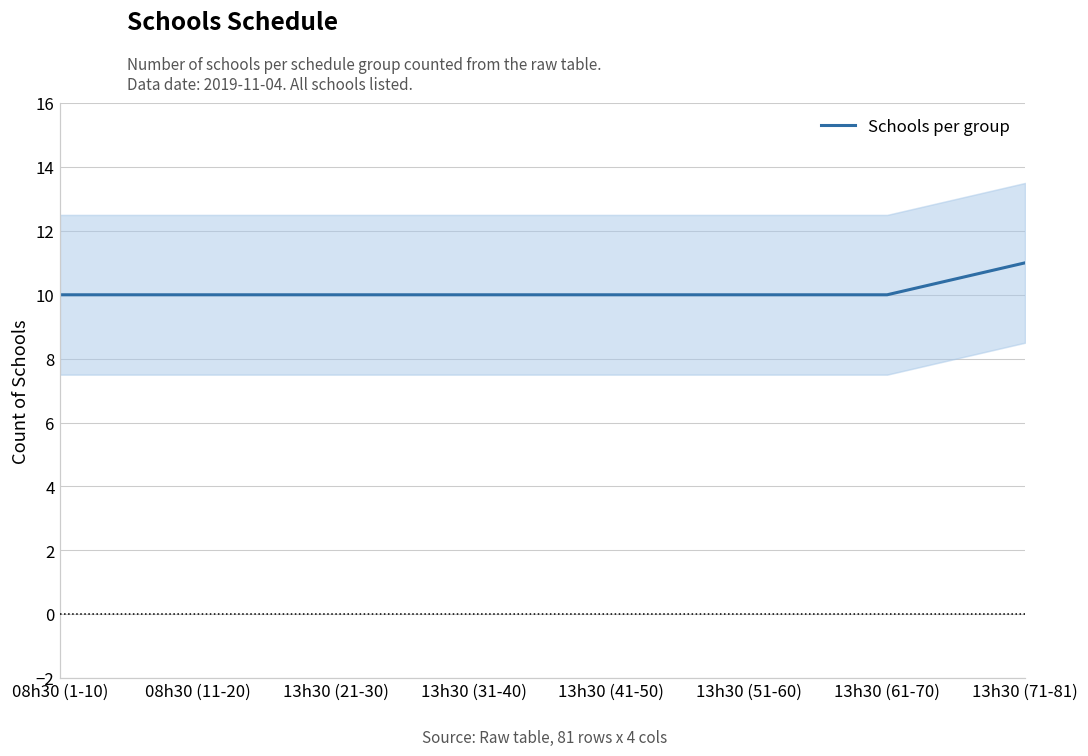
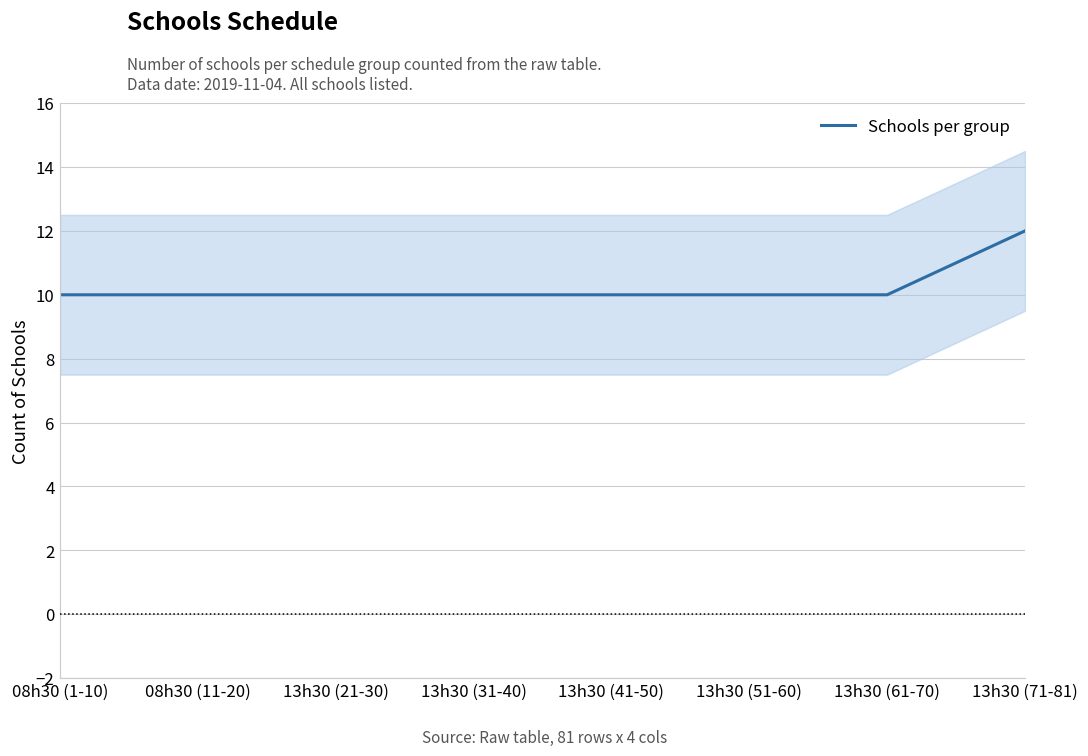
Schools per group, 13h30 (71-81): 11 -> 12
